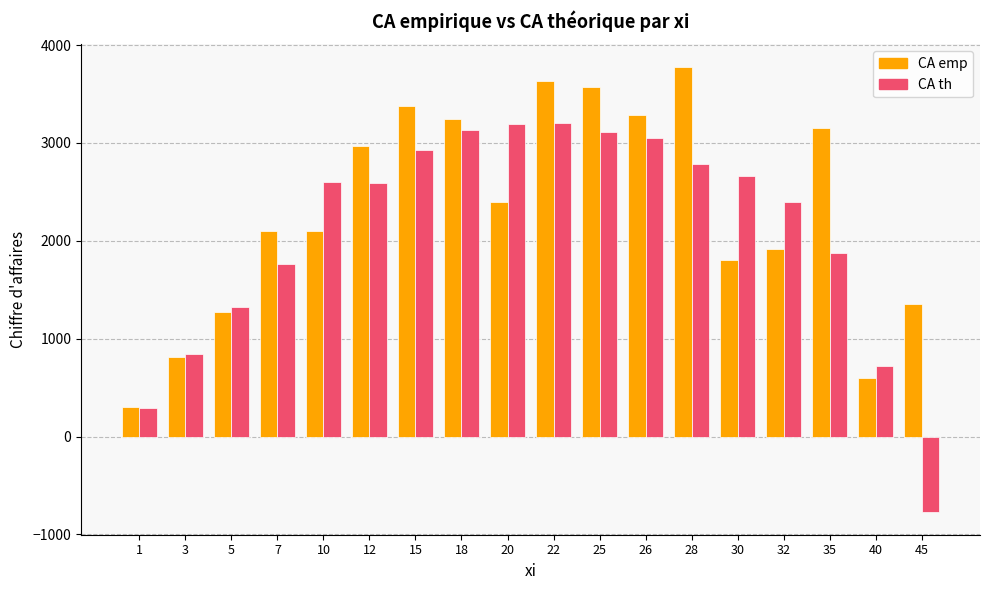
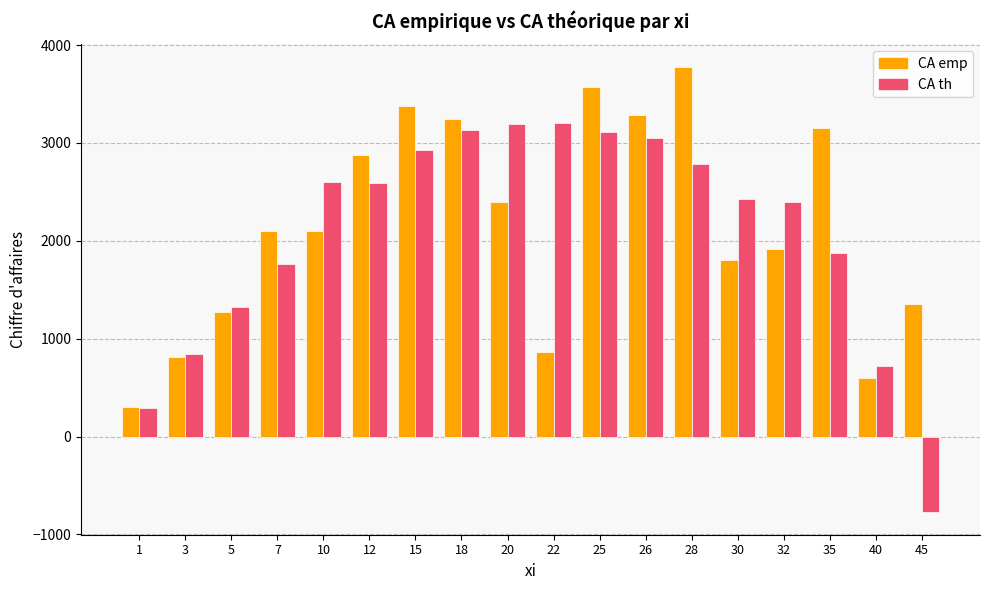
CA emp, 12: 3000 -> 2900
CA emp, 22: 3600 -> 900
CA th, 30: 2700 -> 2400
